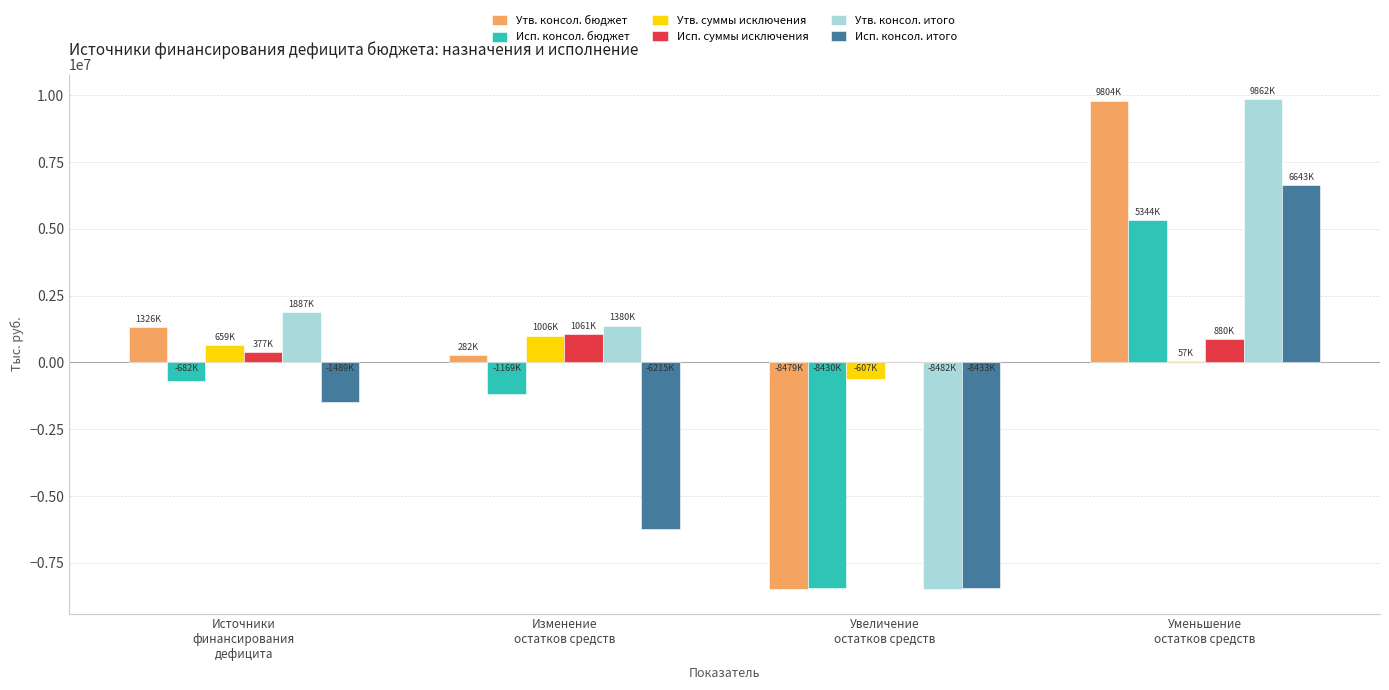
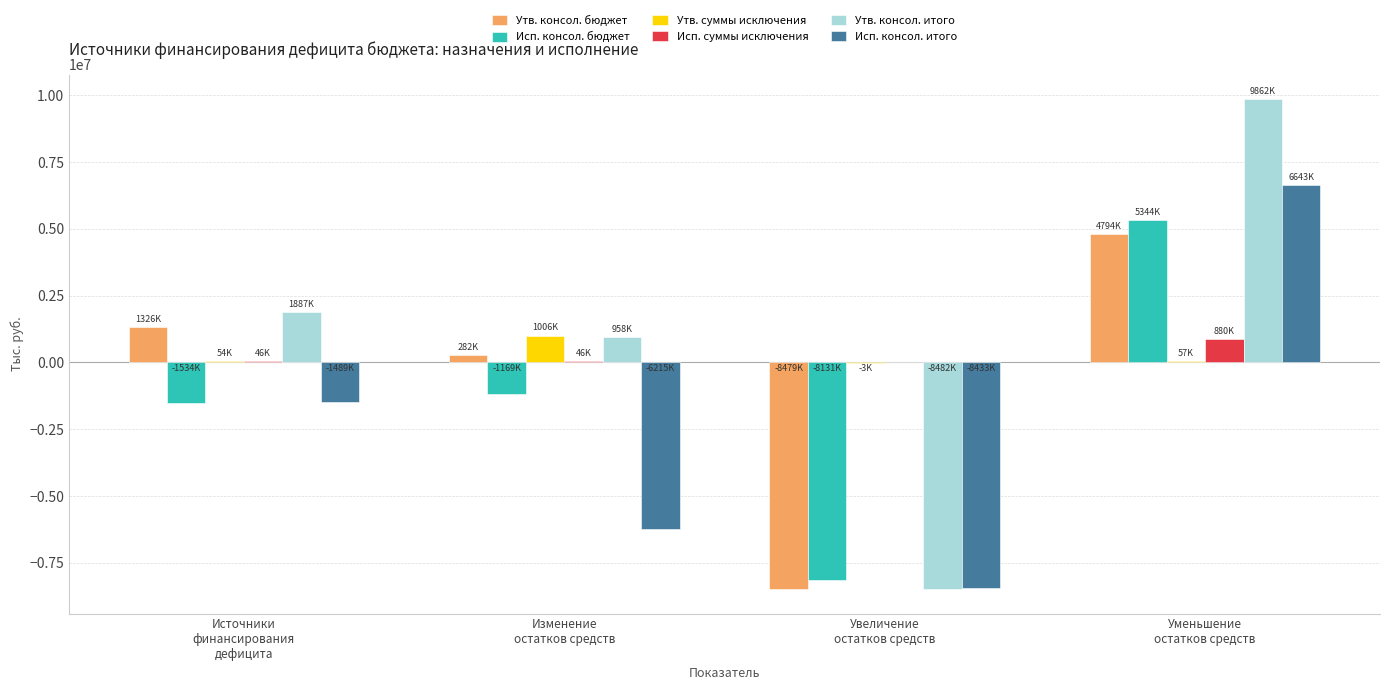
Исп. консол. бюджет, Источники финансирования дефицита: -682K -> -1534K
Утв. суммы исключения, Источники финансирования дефицита: 659K -> 54K
Исп. суммы исключения, Источники финансирования дефицита: 377K -> 46K
Исп. суммы исключения, Изменение остатков средств: 1061K -> 46K
Утв. консол. итого, Изменение остатков средств: 1380K -> 958K
Исп. консол. бюджет, Увеличение остатков средств: -8430K -> -8131K
Утв. суммы исключения, Увеличение остатков средств: -607K -> -3K
Утв. консол. бюджет, Уменьшение остатков средств: 9804K -> 4794K
